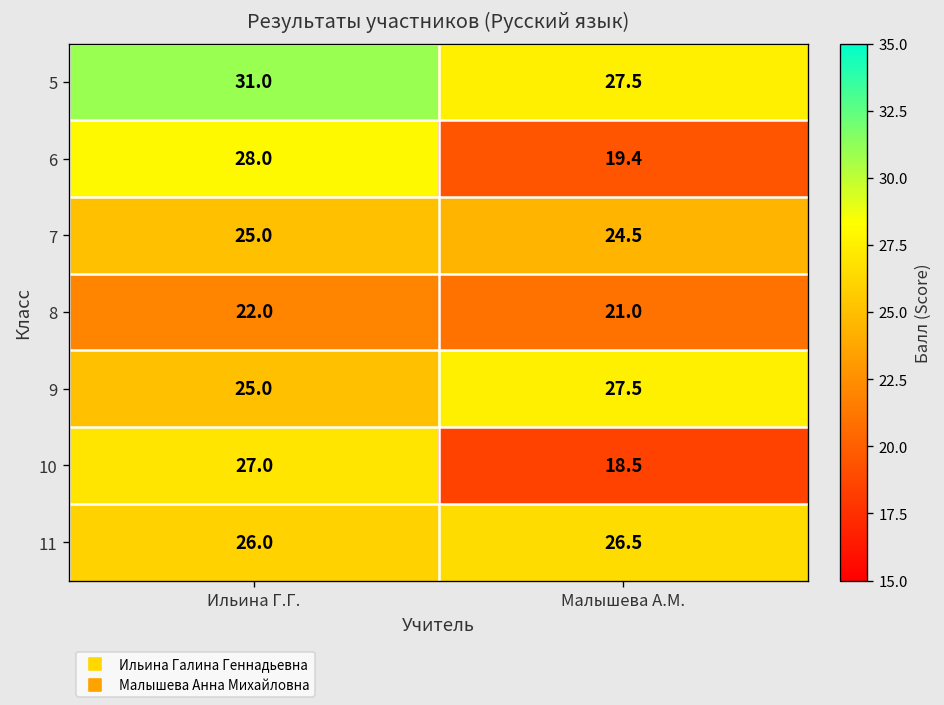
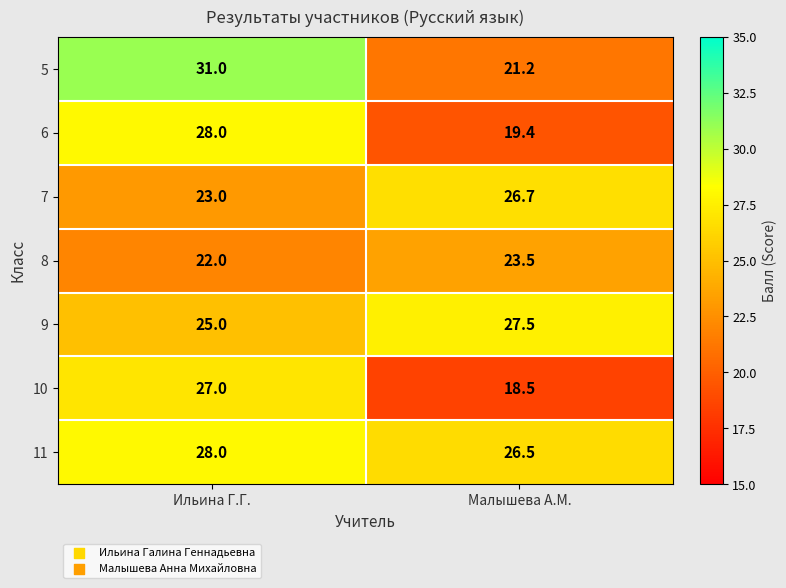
5, Малышева А.М.: 27.5 -> 21.2
7, Ильина Г.Г.: 25.0 -> 23.0
7, Малышева А.М.: 24.5 -> 26.7
8, Малышева А.М.: 21.0 -> 23.5
11, Ильина Г.Г.: 26.0 -> 28.0
